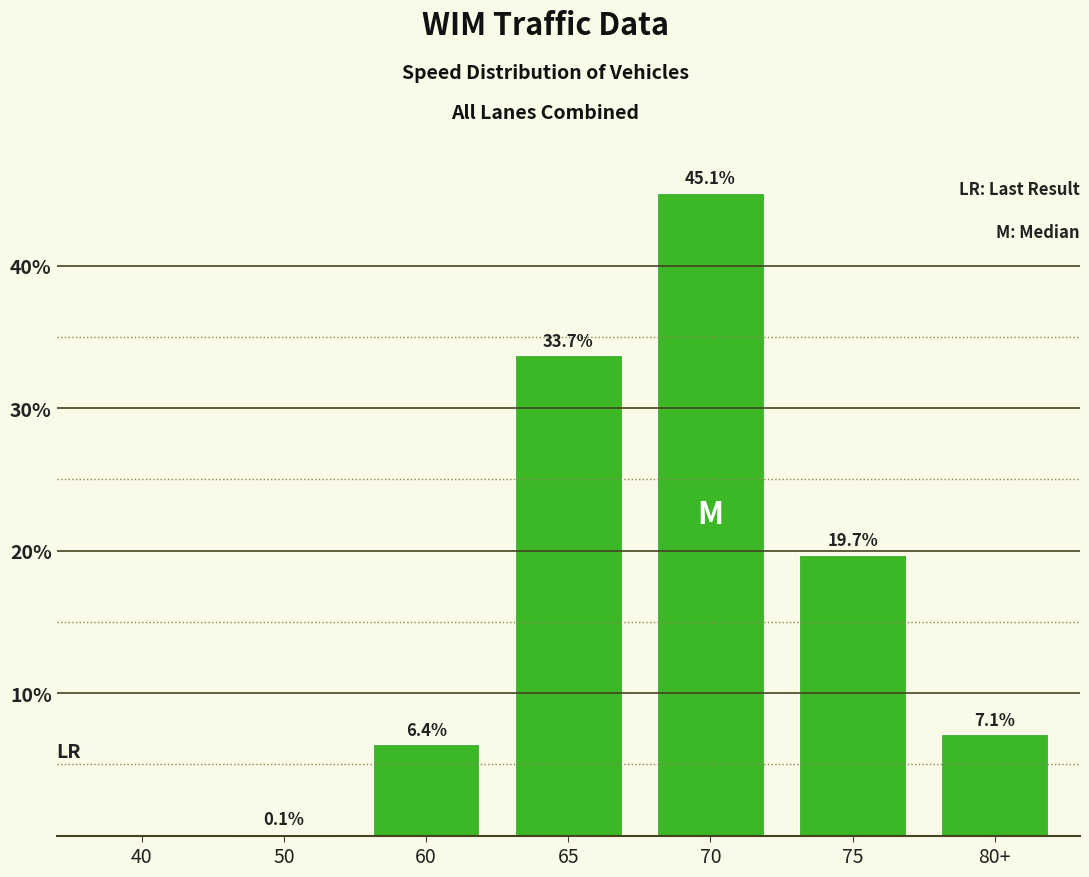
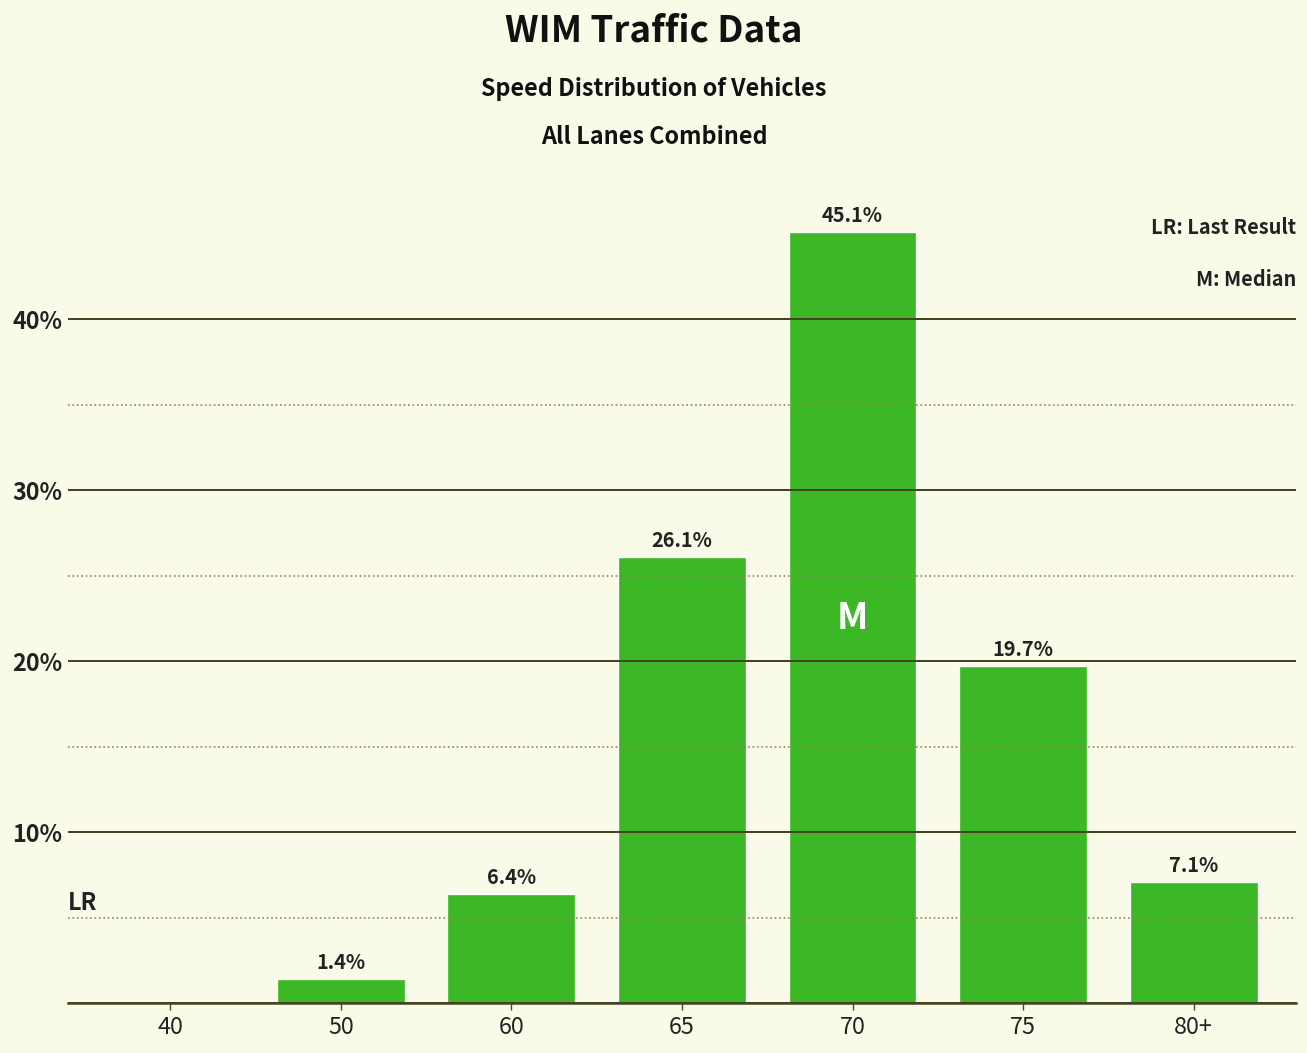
50: 0.1% -> 1.4%
65: 33.7% -> 26.1%
